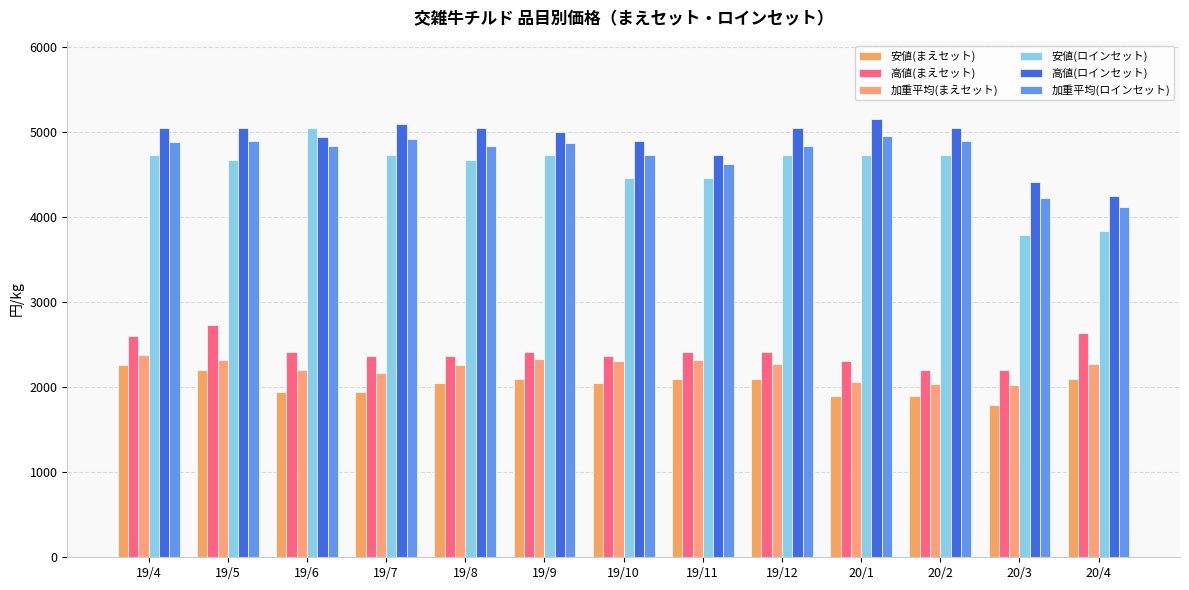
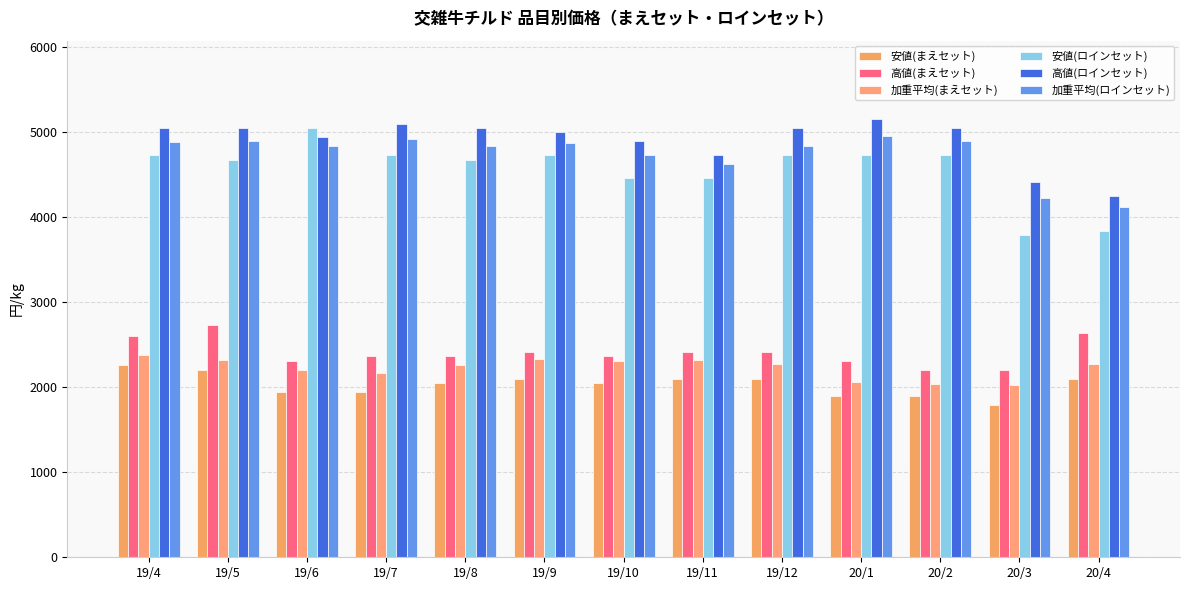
高値(まえセット), 19/6: 2400 -> 2300
